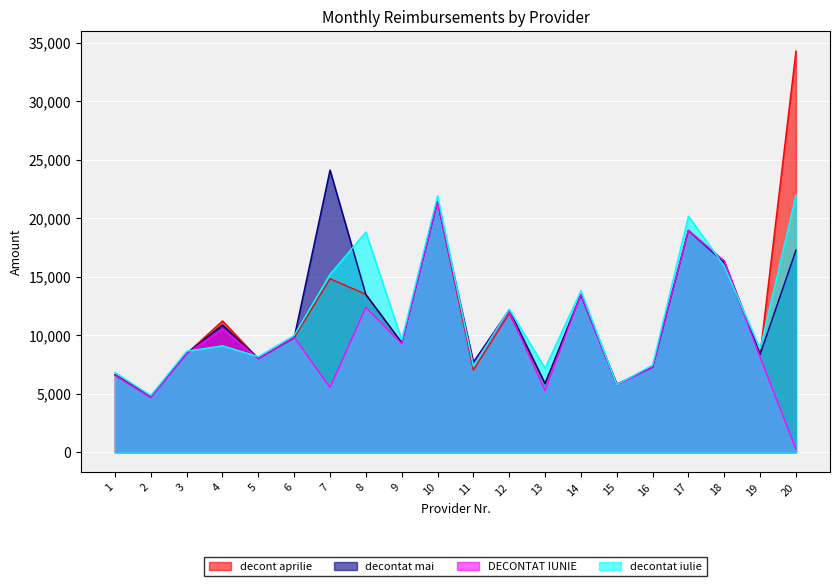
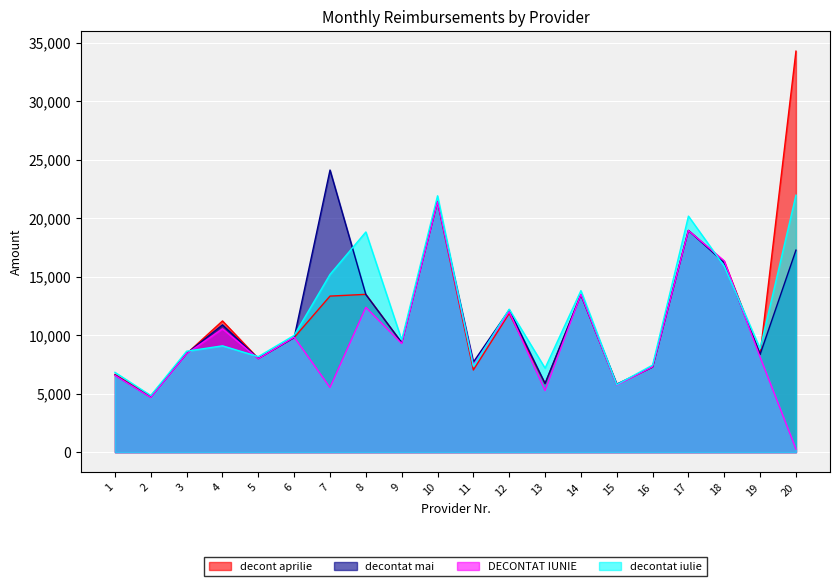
decont aprilie, 7: 14,800 -> 13,300
